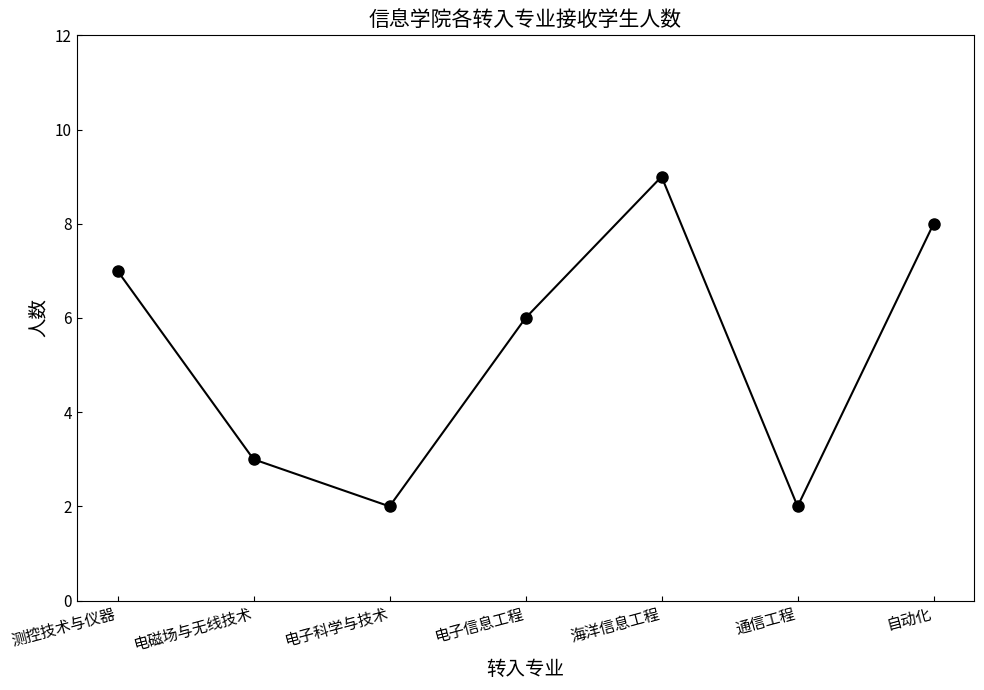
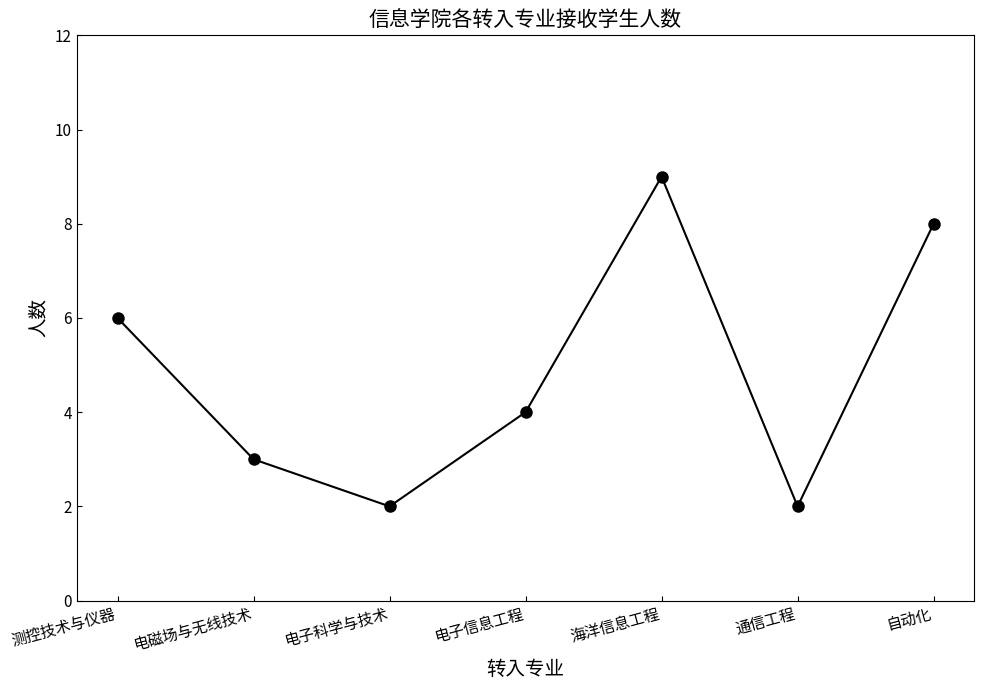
测控技术与仪器: 7 -> 6
电子信息工程: 6 -> 4
